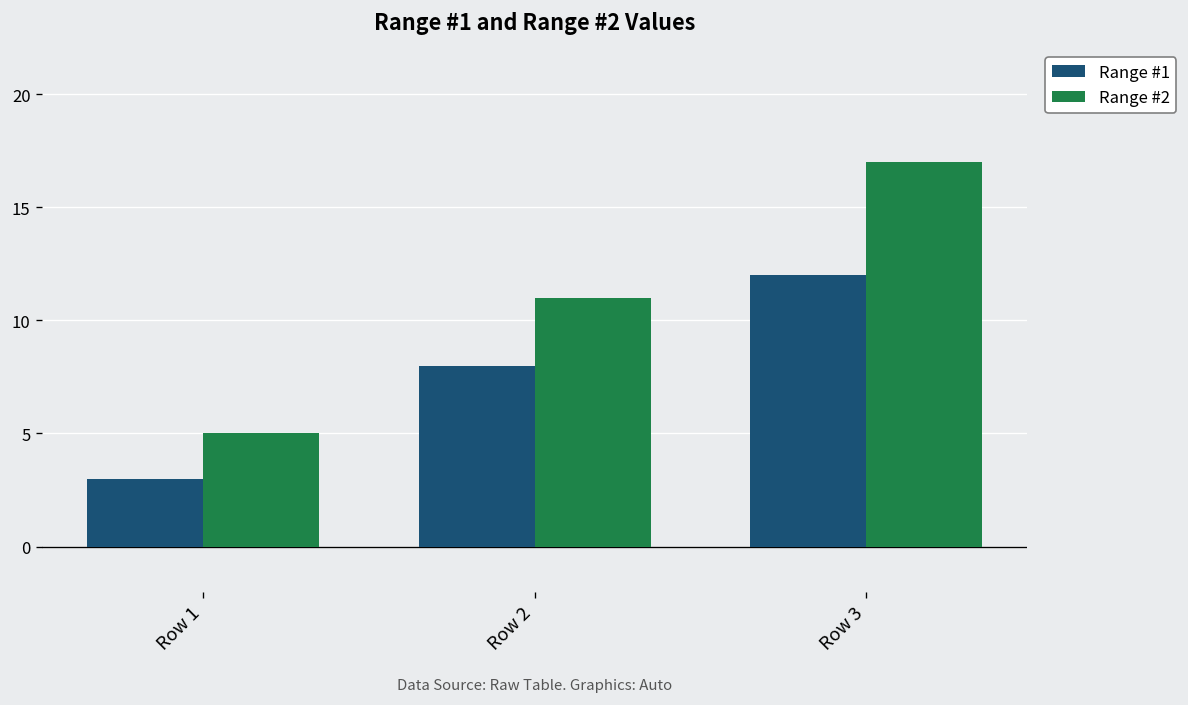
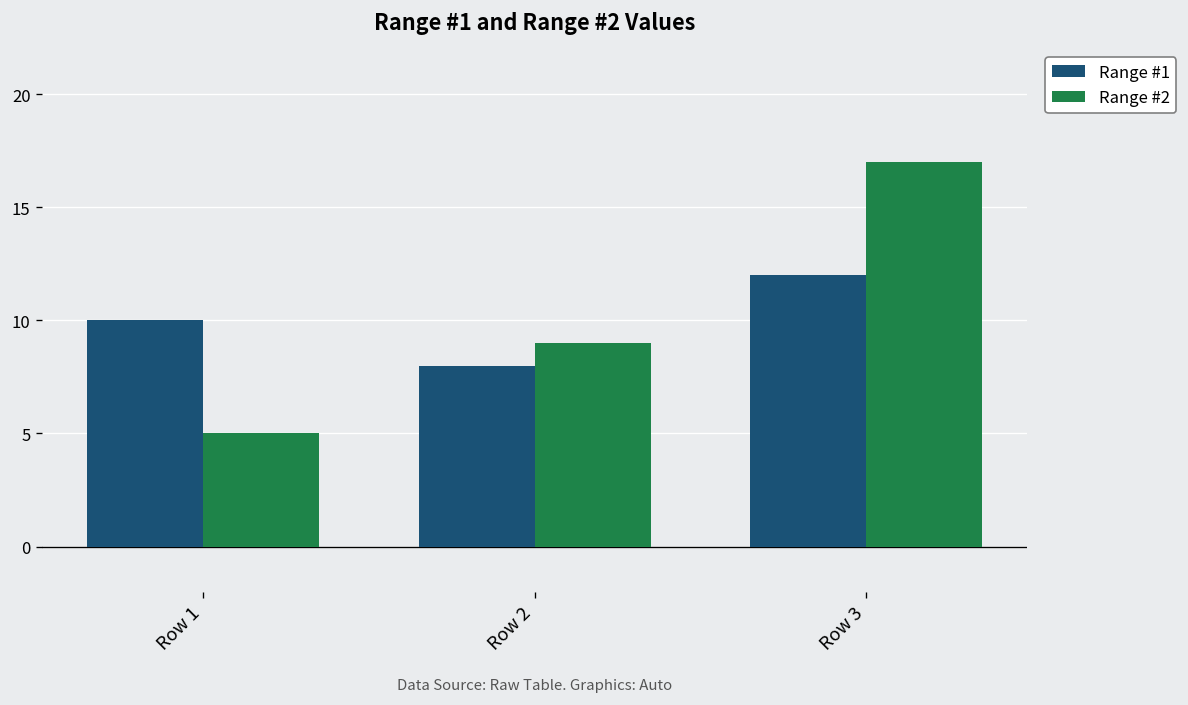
Range #1, Row 1: 3 -> 10
Range #2, Row 2: 11 -> 9
